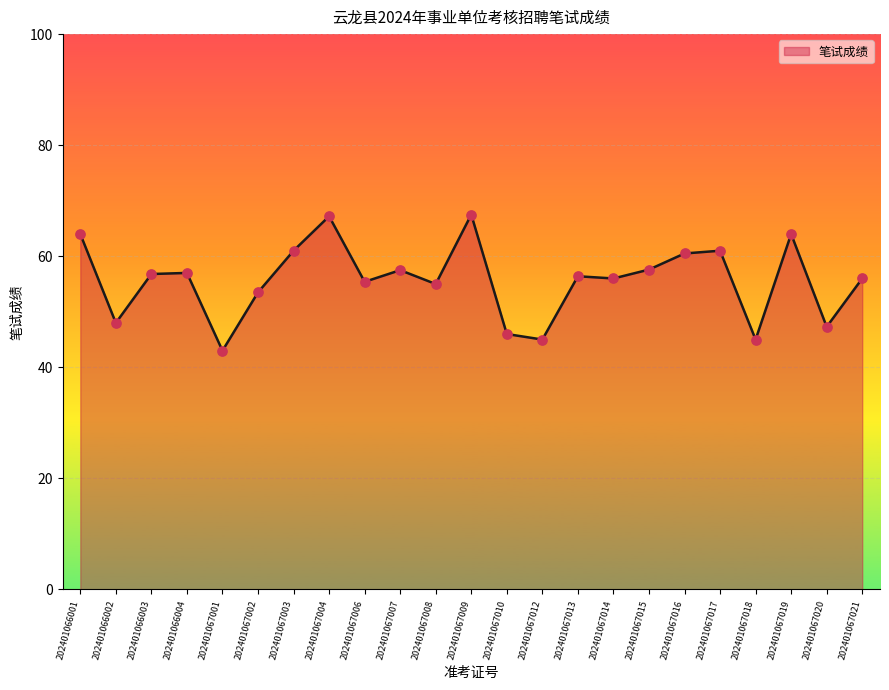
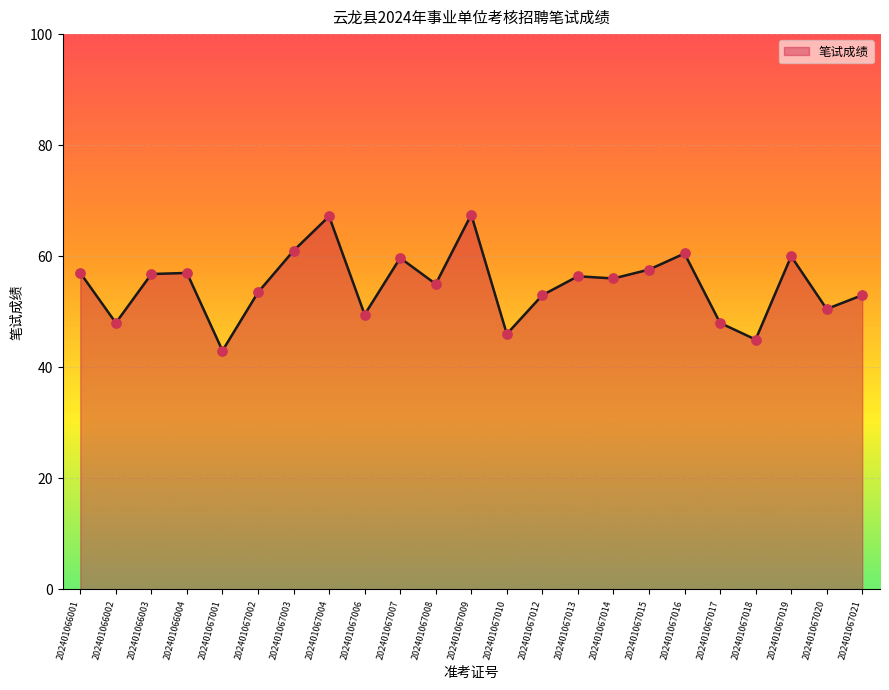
202401066001: 64 -> 57
202401067006: 55 -> 50
202401067007: 58 -> 60
202401067012: 45 -> 53
202401067017: 61 -> 48
202401067019: 64 -> 60
202401067020: 47 -> 51
202401067021: 56 -> 53
